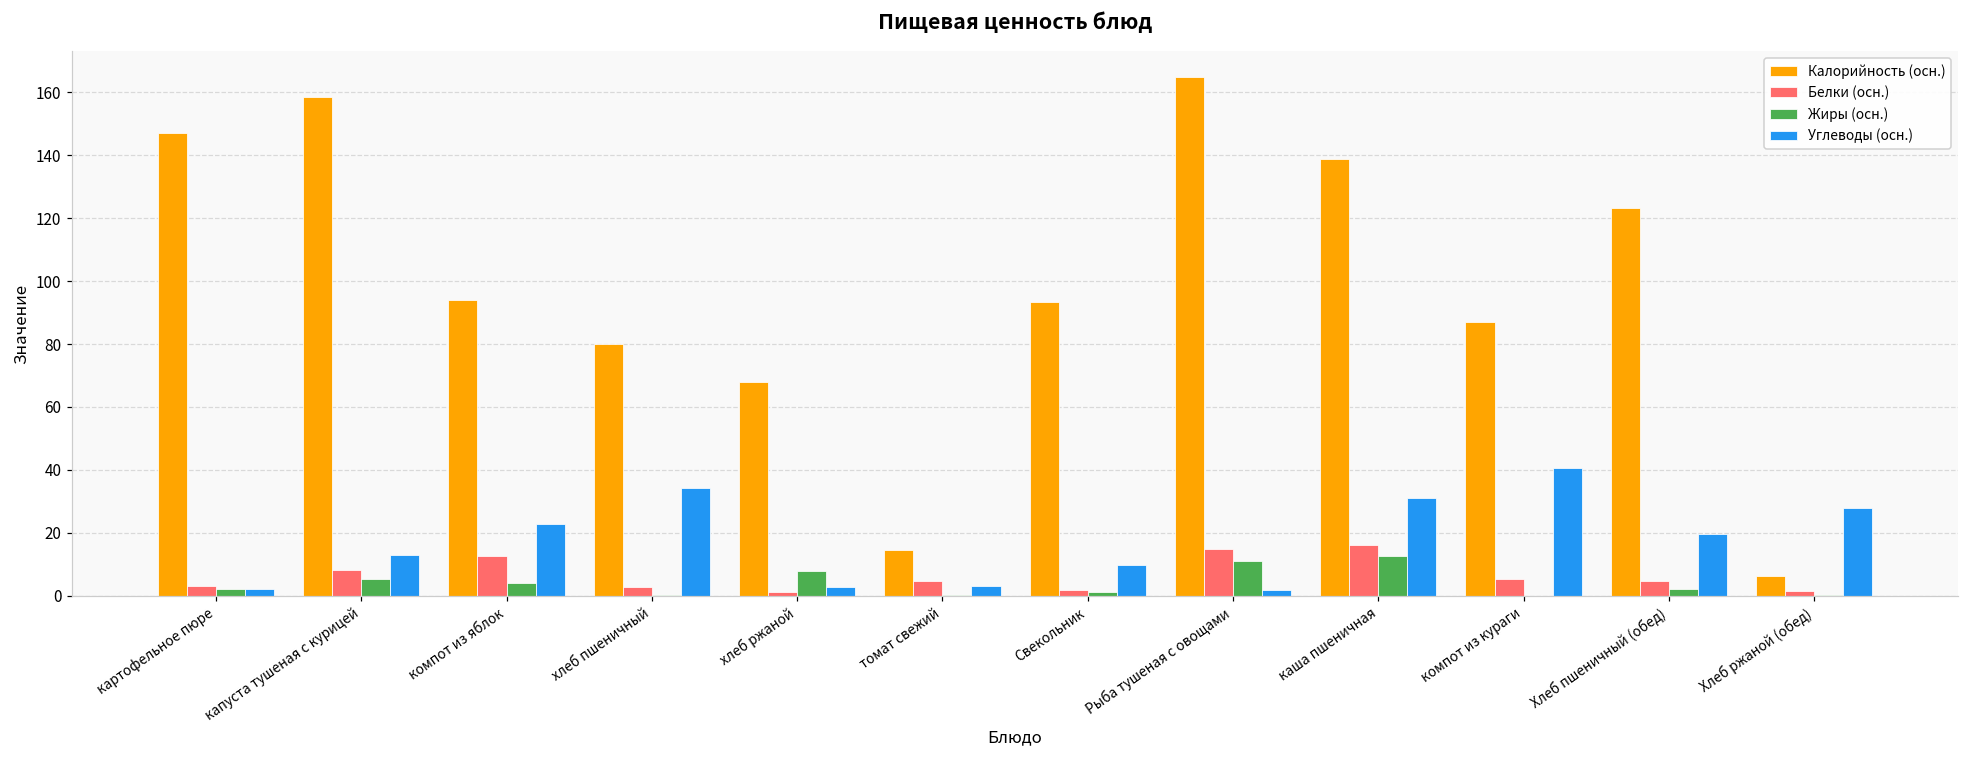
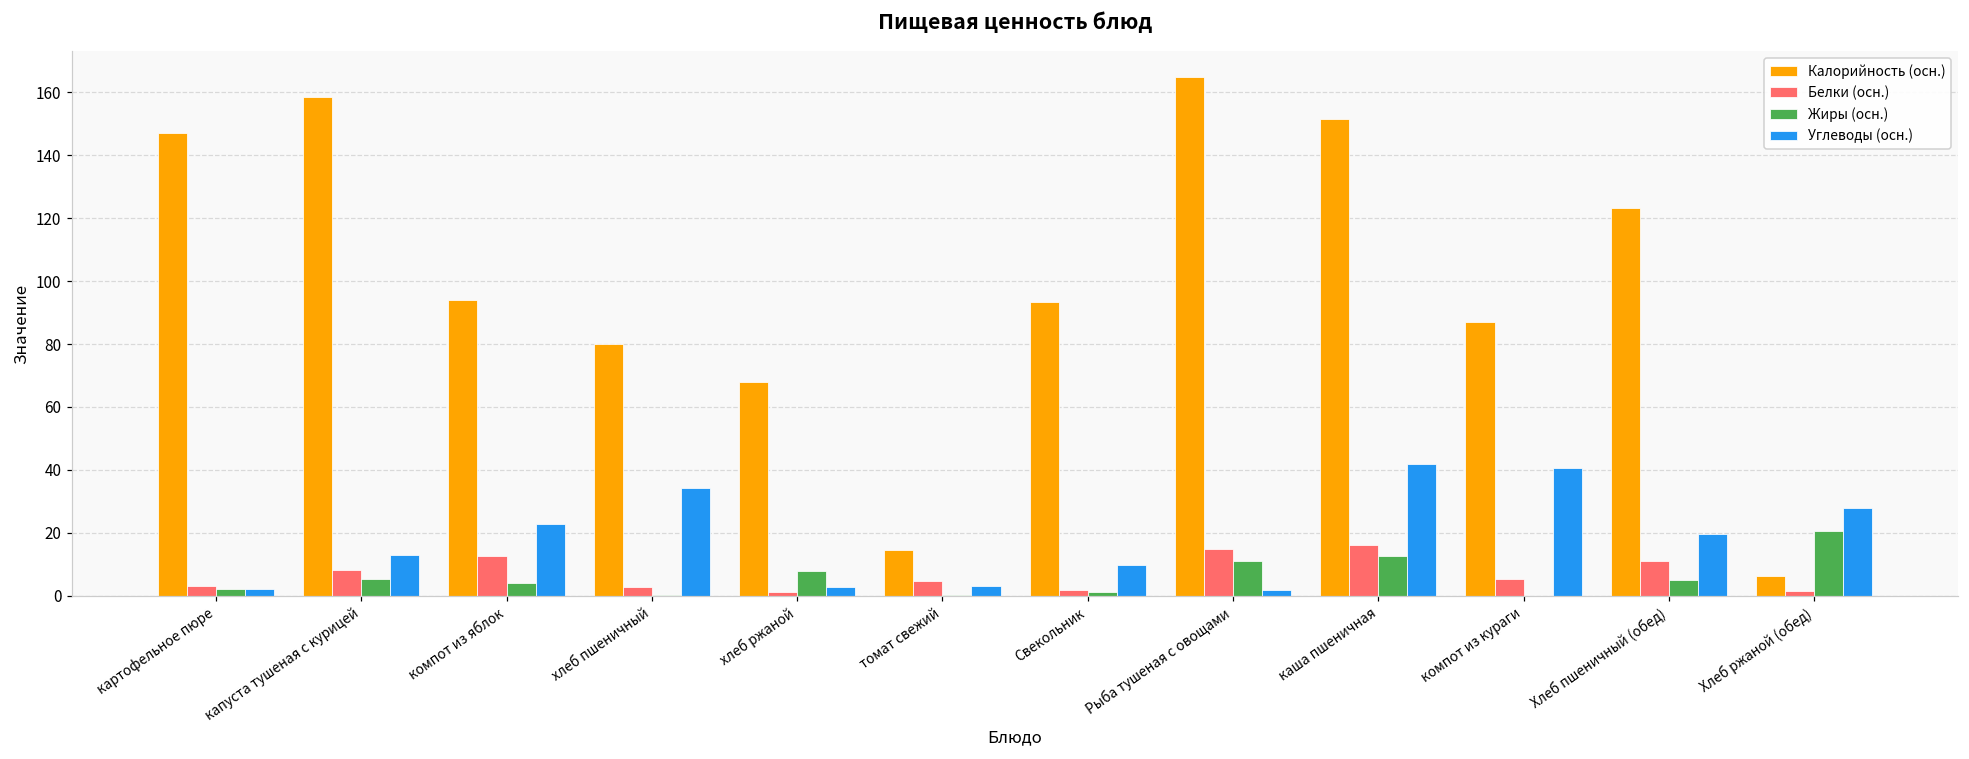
Калорийность (осн.), каша пшеничная: 139 -> 152
Углеводы (осн.), каша пшеничная: 31 -> 42
Белки (осн.), Хлеб пшеничный (обед): 5 -> 11
Жиры (осн.), Хлеб пшеничный (обед): 2 -> 5
Жиры (осн.), Хлеб ржаной (обед): 0 -> 21
